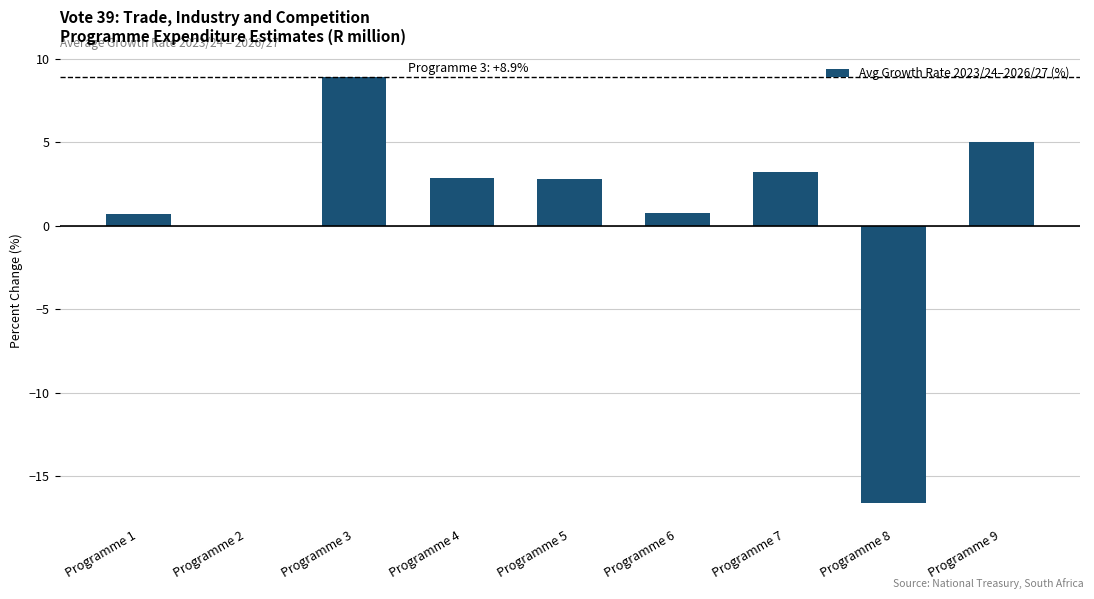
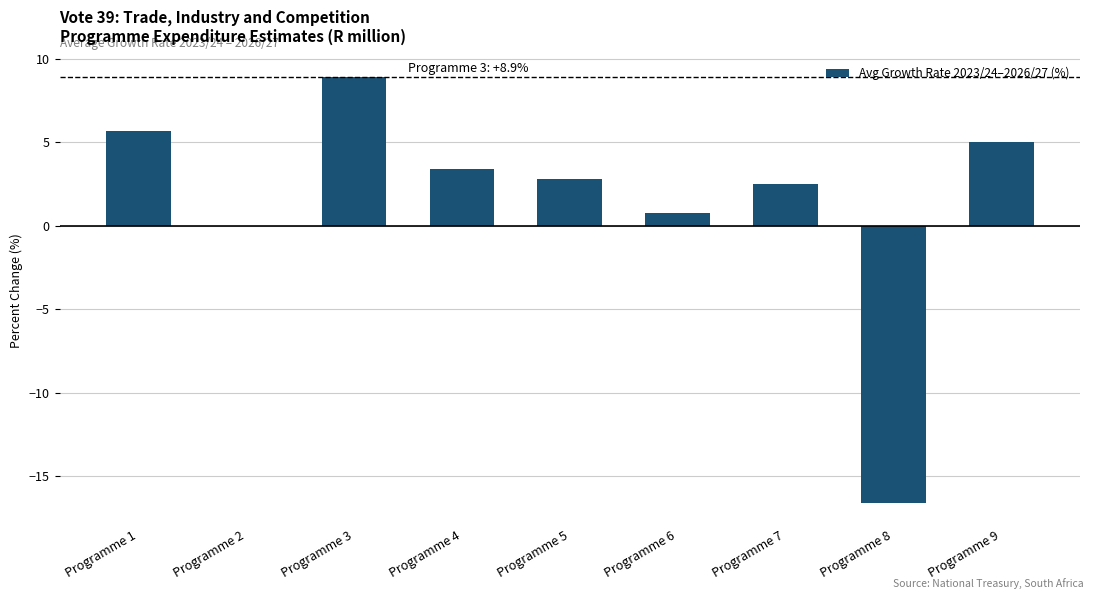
Programme 1: 0.7 -> 5.7
Programme 4: 2.9 -> 3.4
Programme 7: 3.2 -> 2.5
